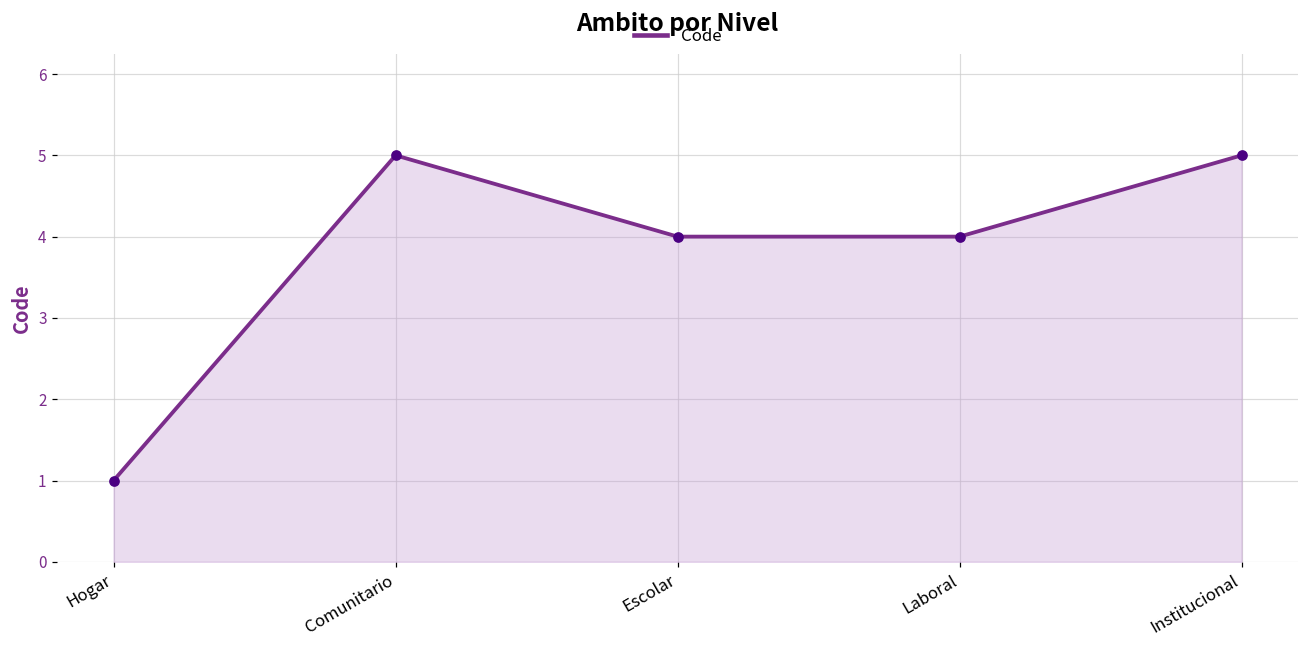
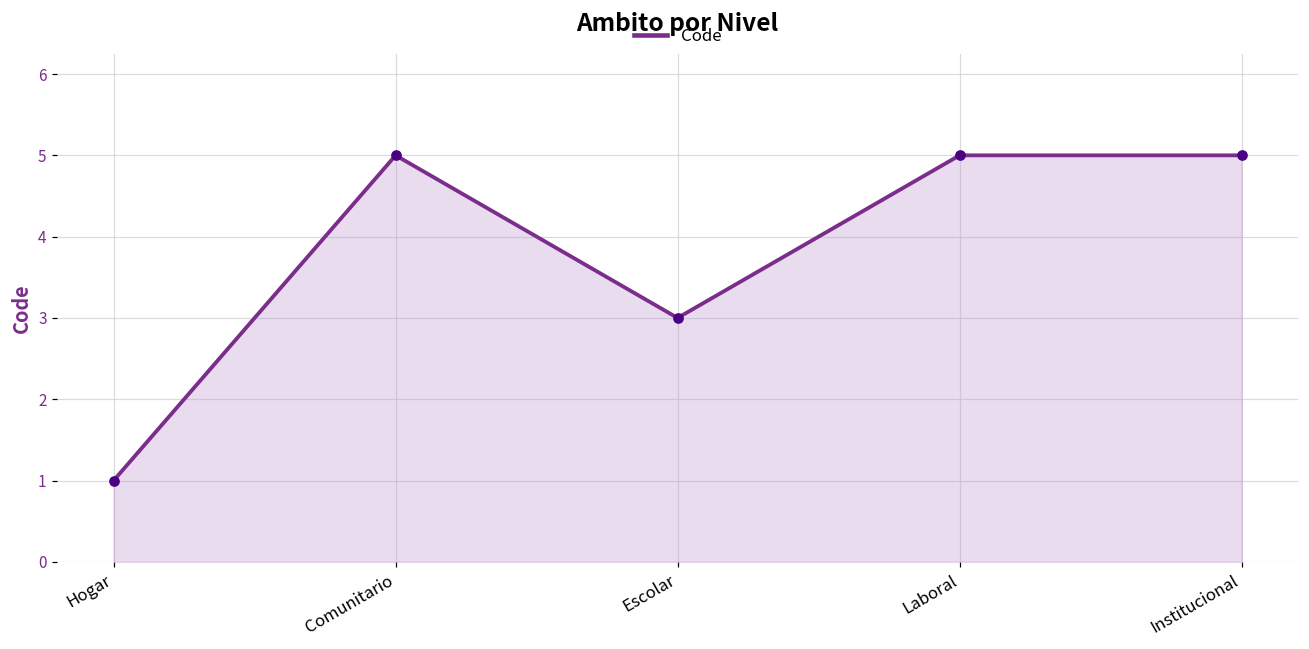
Escolar: 4 -> 3
Laboral: 4 -> 5
